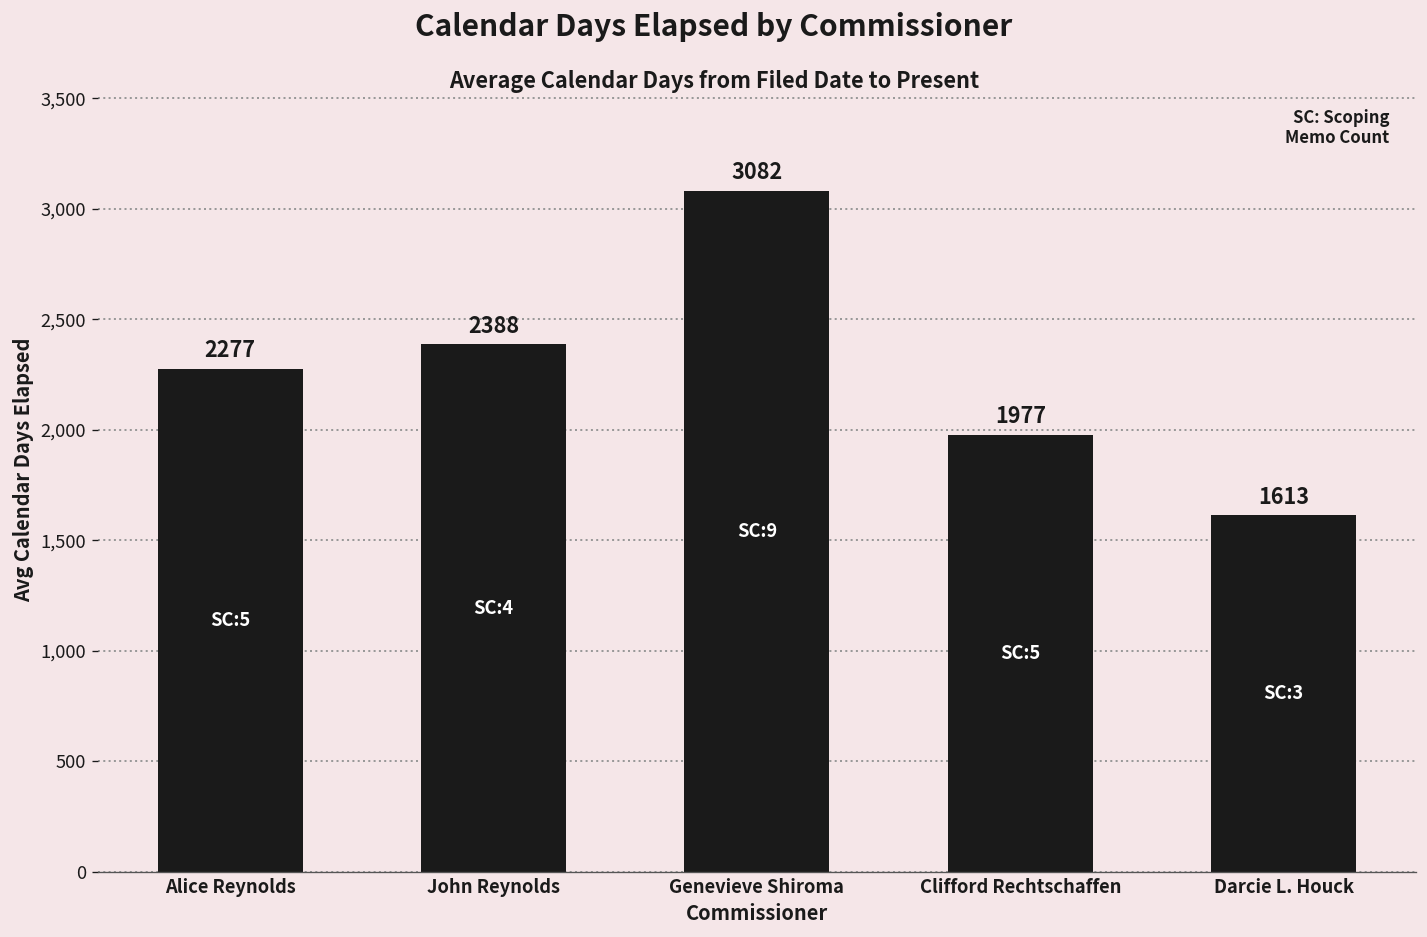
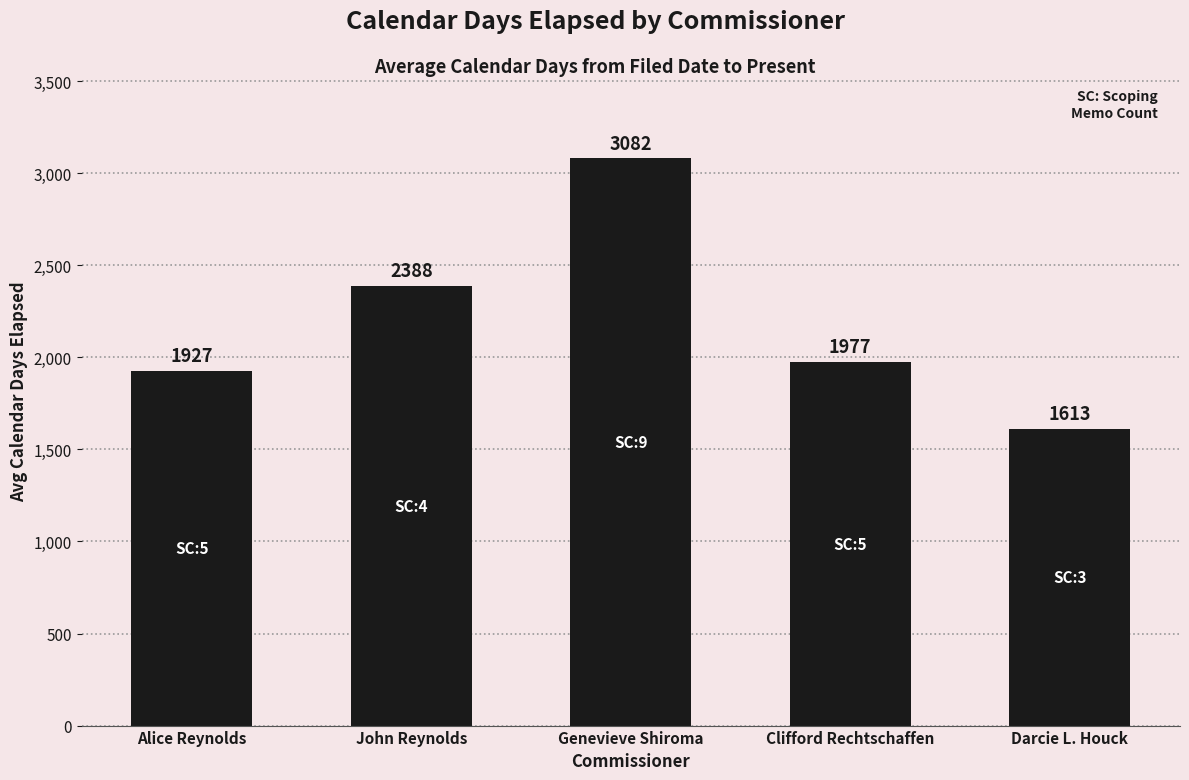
Alice Reynolds: 2277 -> 1927
